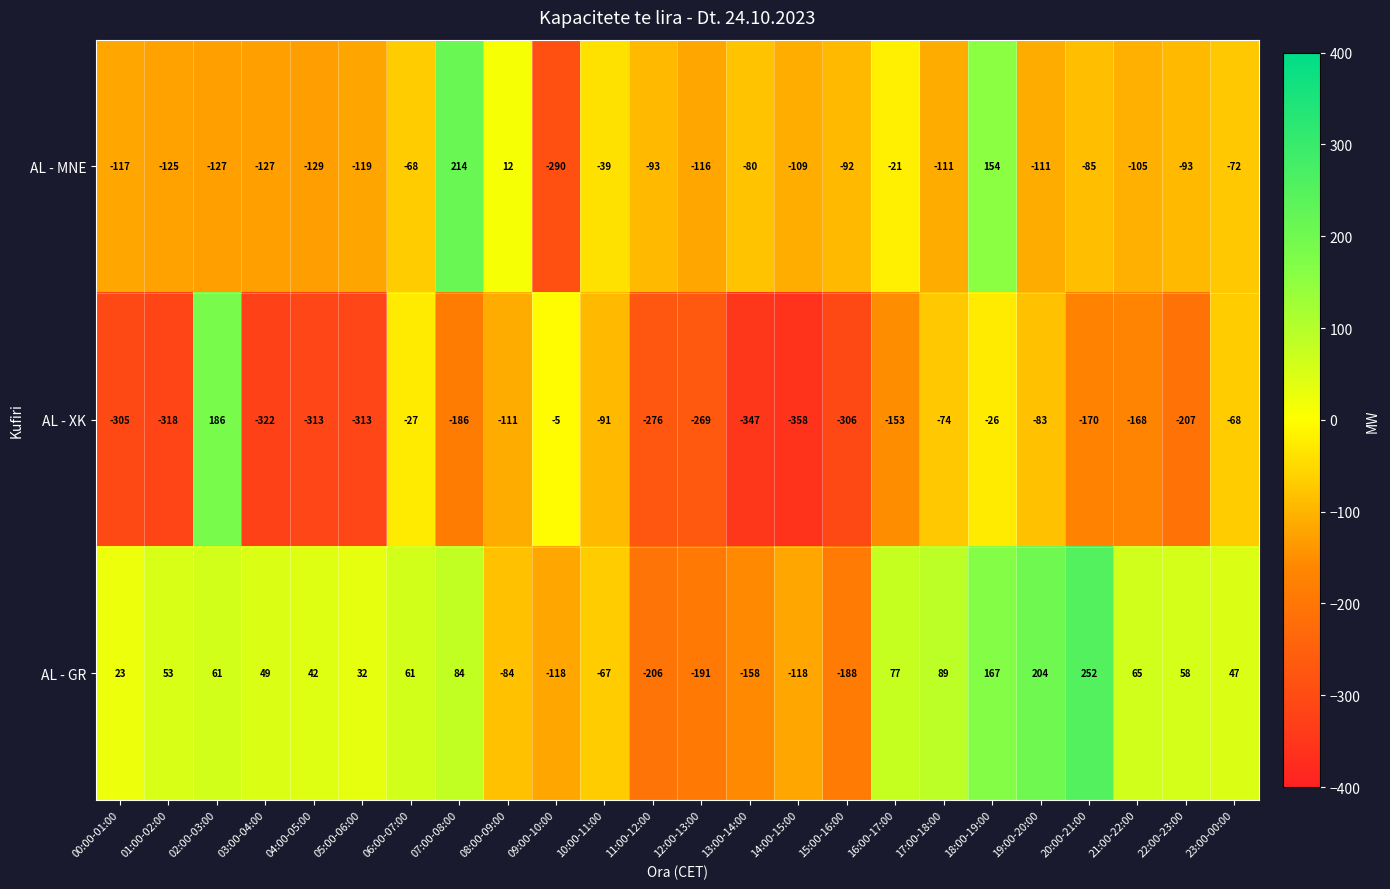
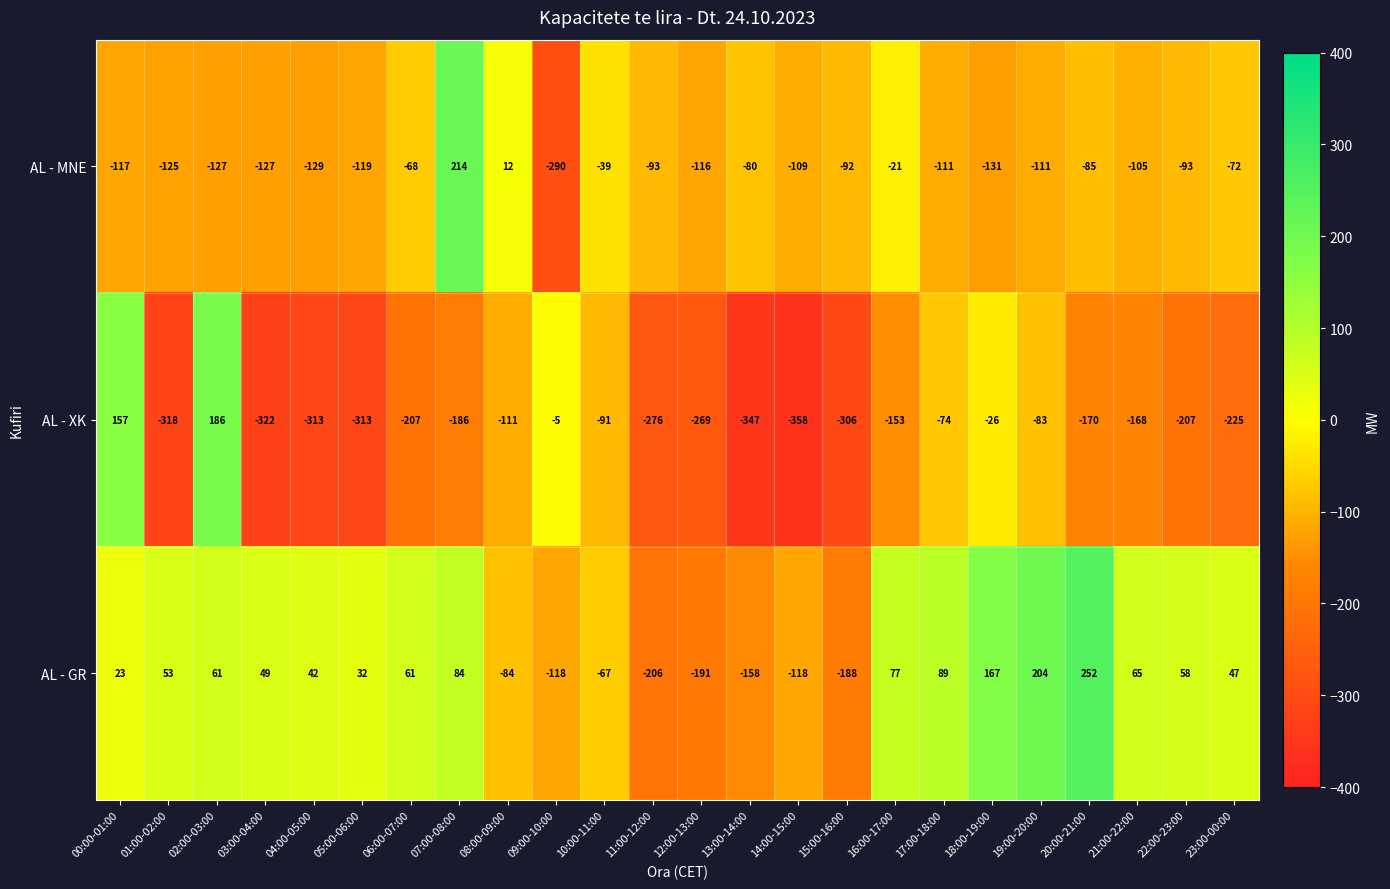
AL - MNE, 18:00-19:00: 154 -> -131
AL - XK, 00:00-01:00: -305 -> 157
AL - XK, 06:00-07:00: -27 -> -207
AL - XK, 23:00-00:00: -68 -> -225
